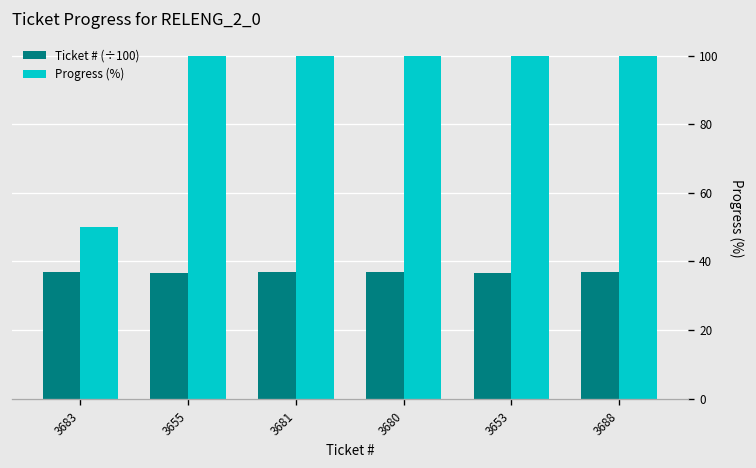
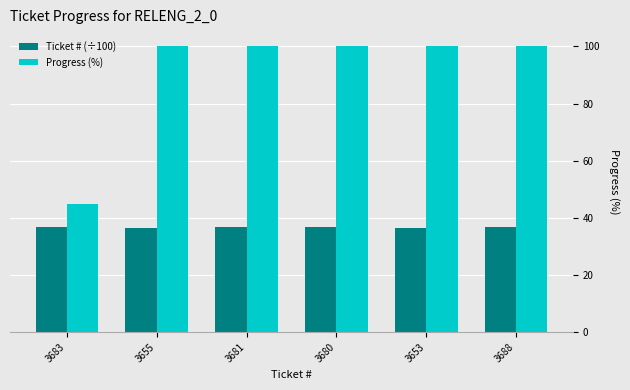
Progress (%), 3683: 50 -> 45
